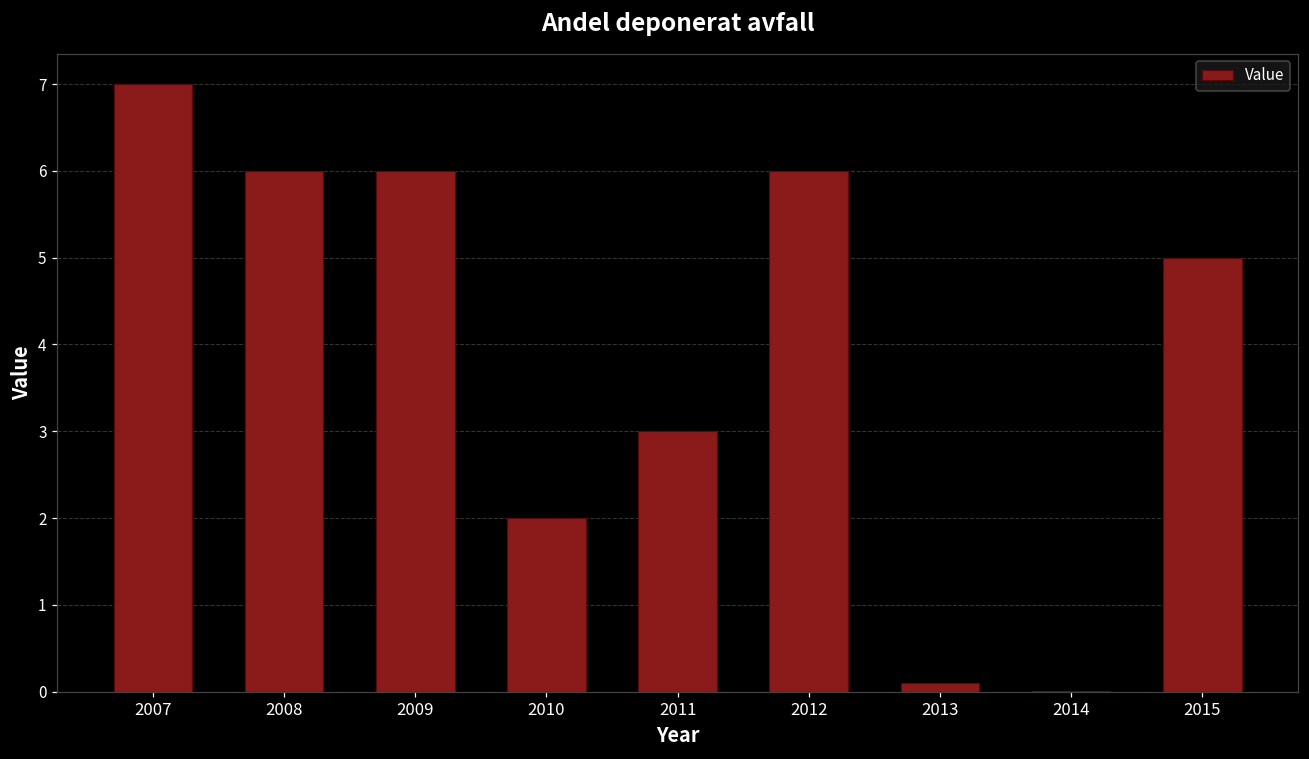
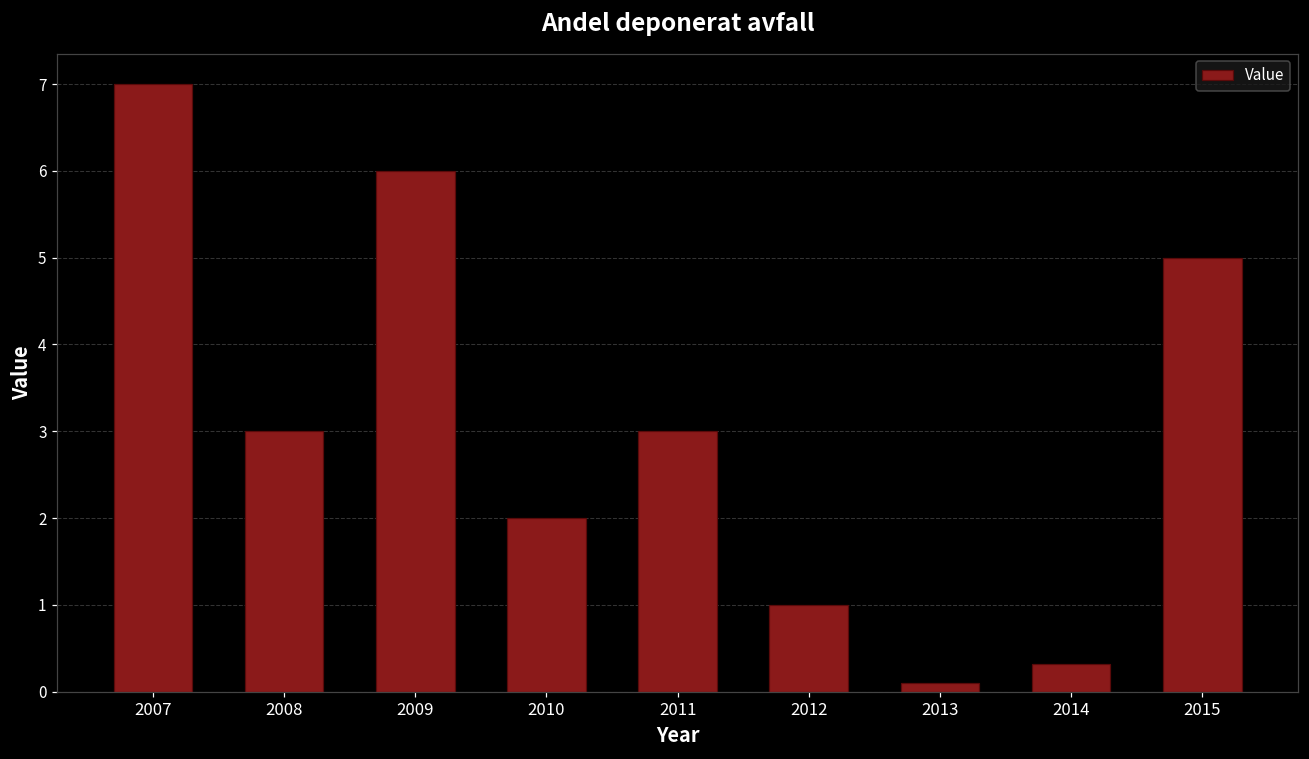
2008: 6 -> 3
2012: 6 -> 1
2014: 0.0 -> 0.3
